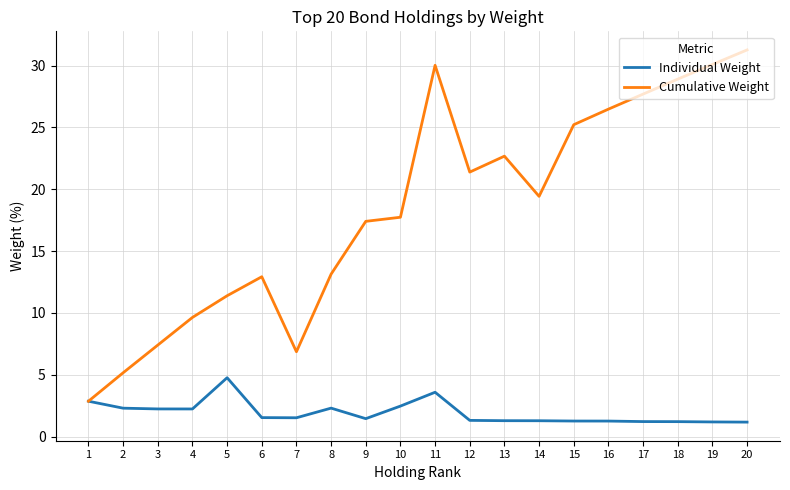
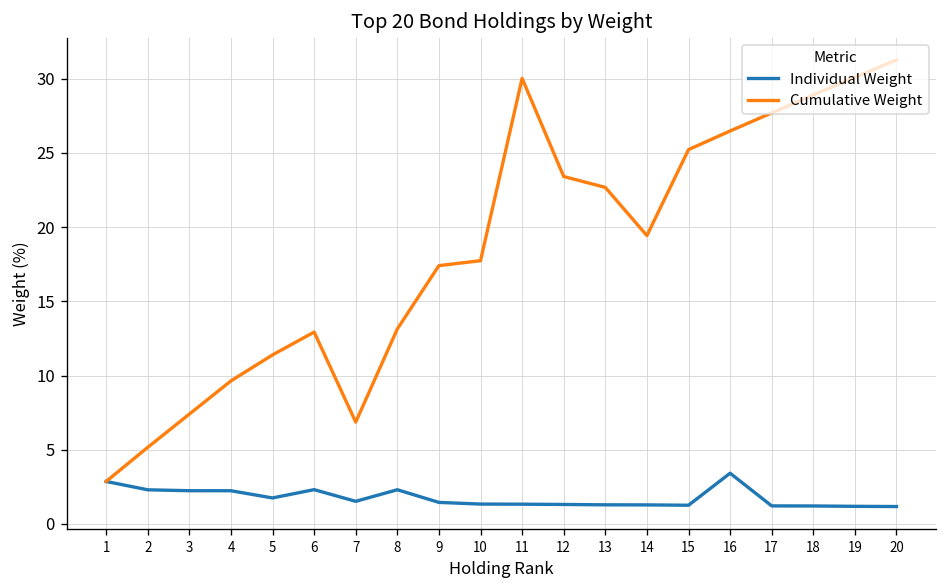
Individual Weight, 5: 4.8 -> 1.8
Individual Weight, 6: 1.5 -> 2.3
Individual Weight, 10: 2.5 -> 1.3
Individual Weight, 11: 3.6 -> 1.3
Cumulative Weight, 12: 21.4 -> 23.4
Individual Weight, 16: 1.3 -> 3.4
